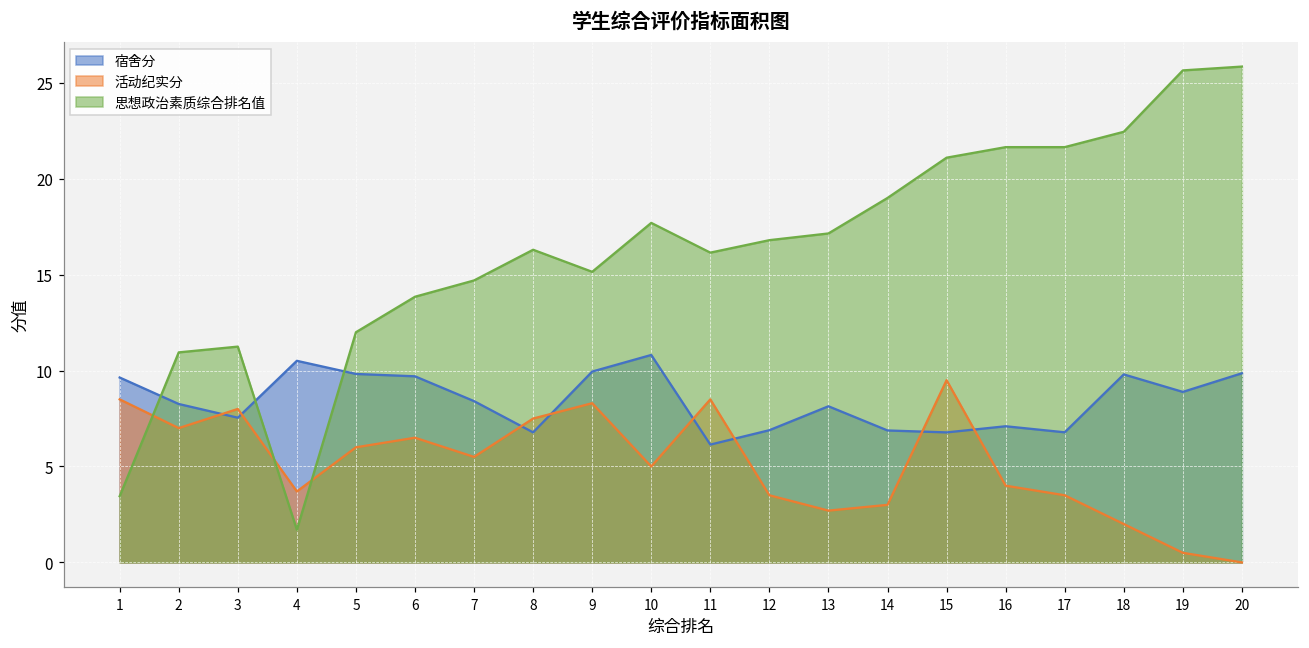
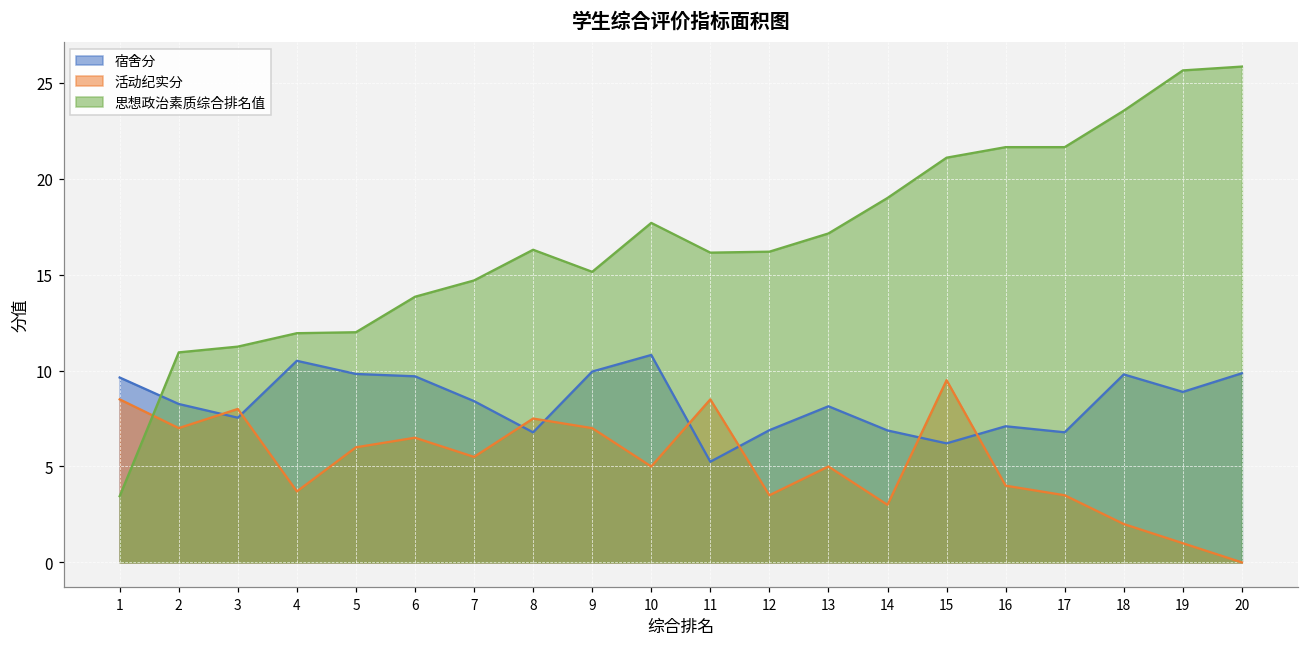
思想政治素质综合排名值, 4: 1.7 -> 12.0
活动纪实分, 9: 8.3 -> 7.0
宿舍分, 11: 6.1 -> 5.2
思想政治素质综合排名值, 12: 16.8 -> 16.2
活动纪实分, 13: 2.7 -> 5.0
宿舍分, 15: 6.8 -> 6.2
思想政治素质综合排名值, 18: 22.5 -> 23.6
活动纪实分, 19: 0.5 -> 1.0
